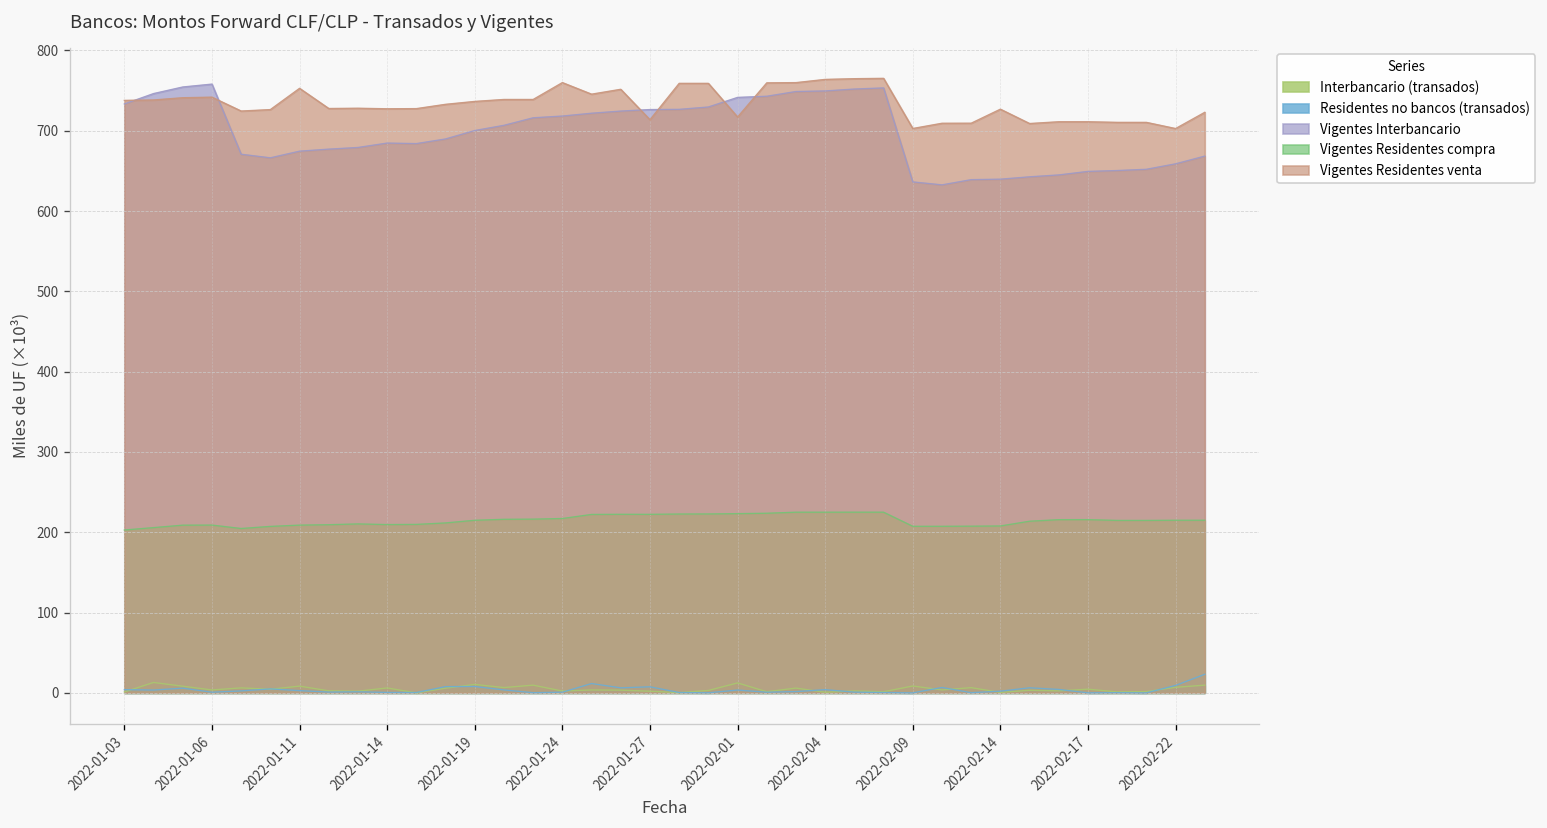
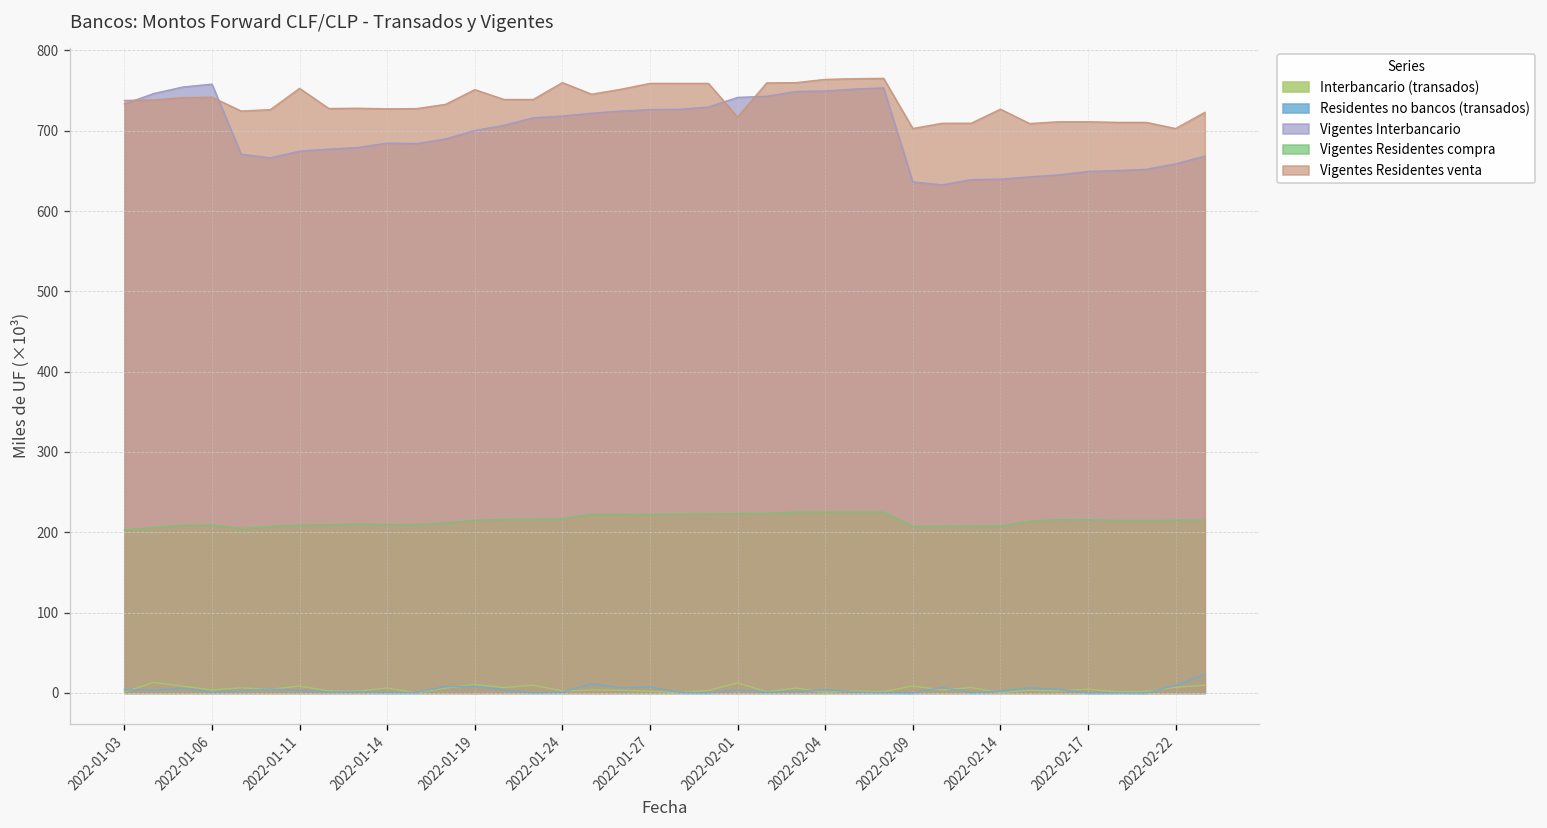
Vigentes Residentes venta, 2022-01-19: 740 -> 750
Vigentes Residentes venta, 2022-01-27: 710 -> 760
